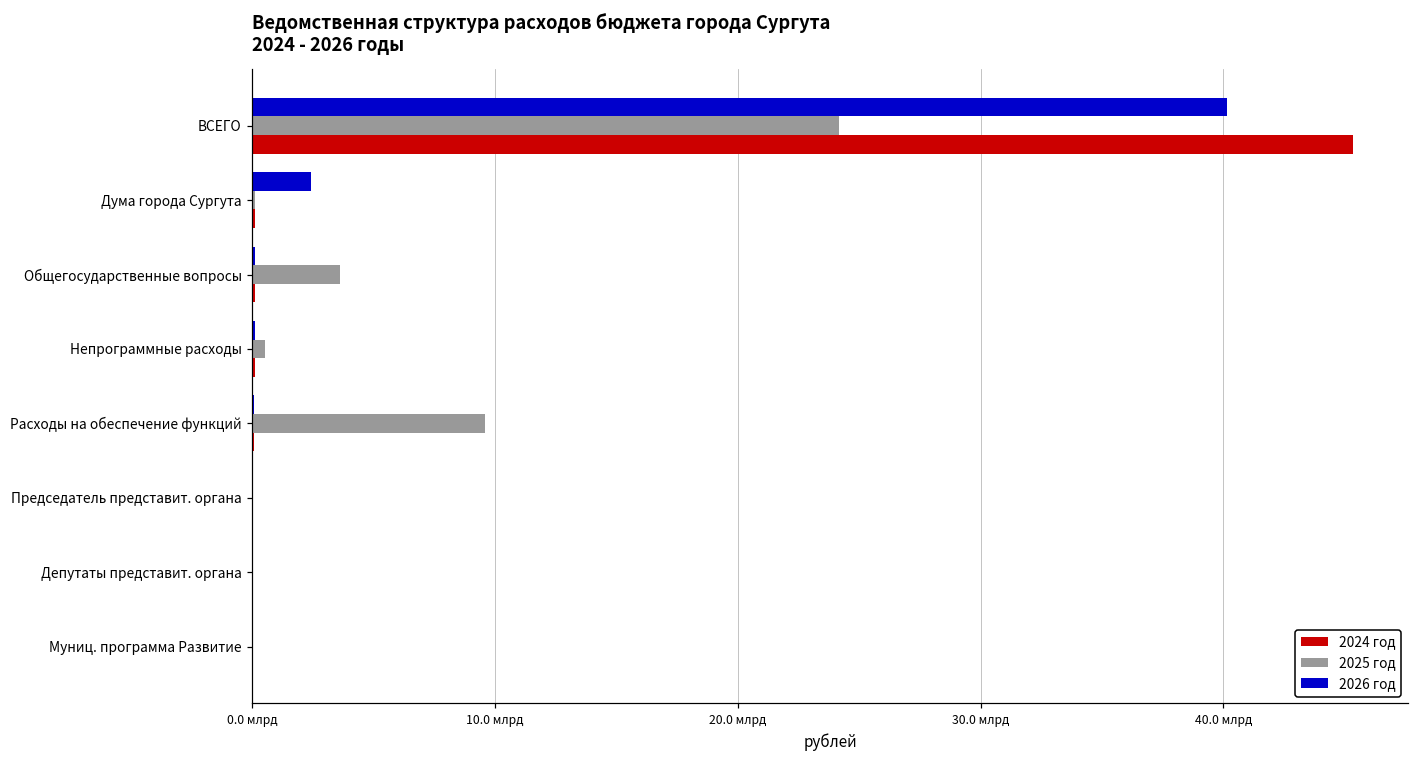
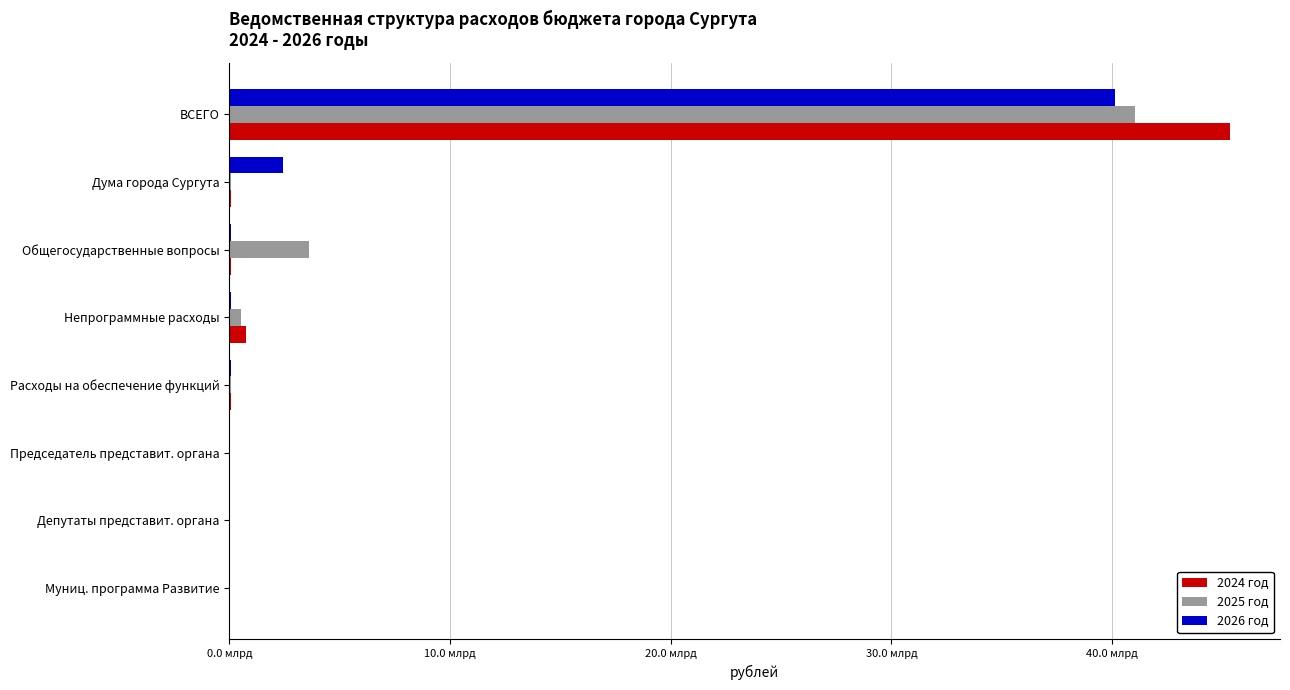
2025 год, ВСЕГО: 24.1 млрд -> 41.1 млрд
2024 год, Непрограммные расходы: 0.1 млрд -> 0.8 млрд
2025 год, Расходы на обеспечение функций: 9.6 млрд -> 0.1 млрд
